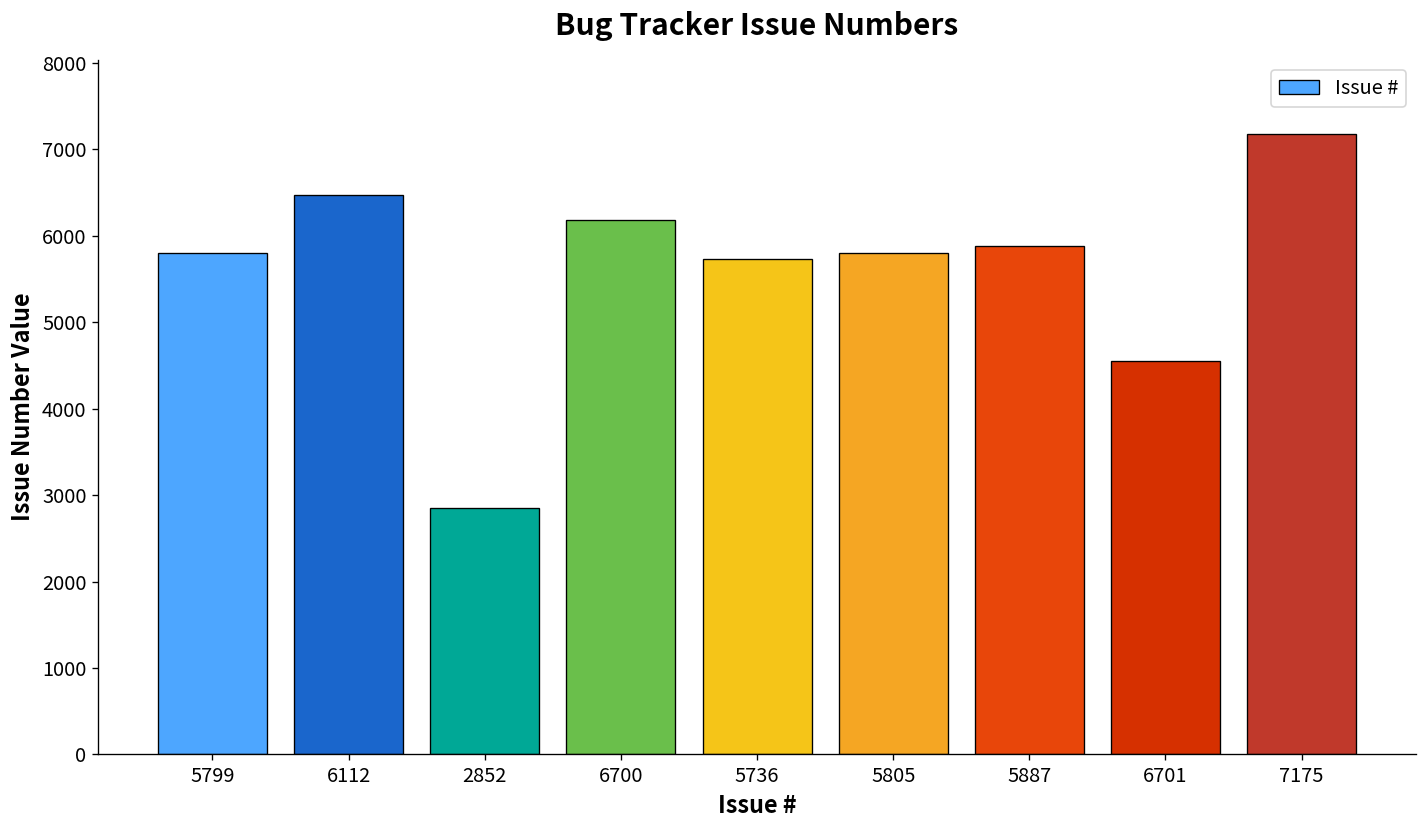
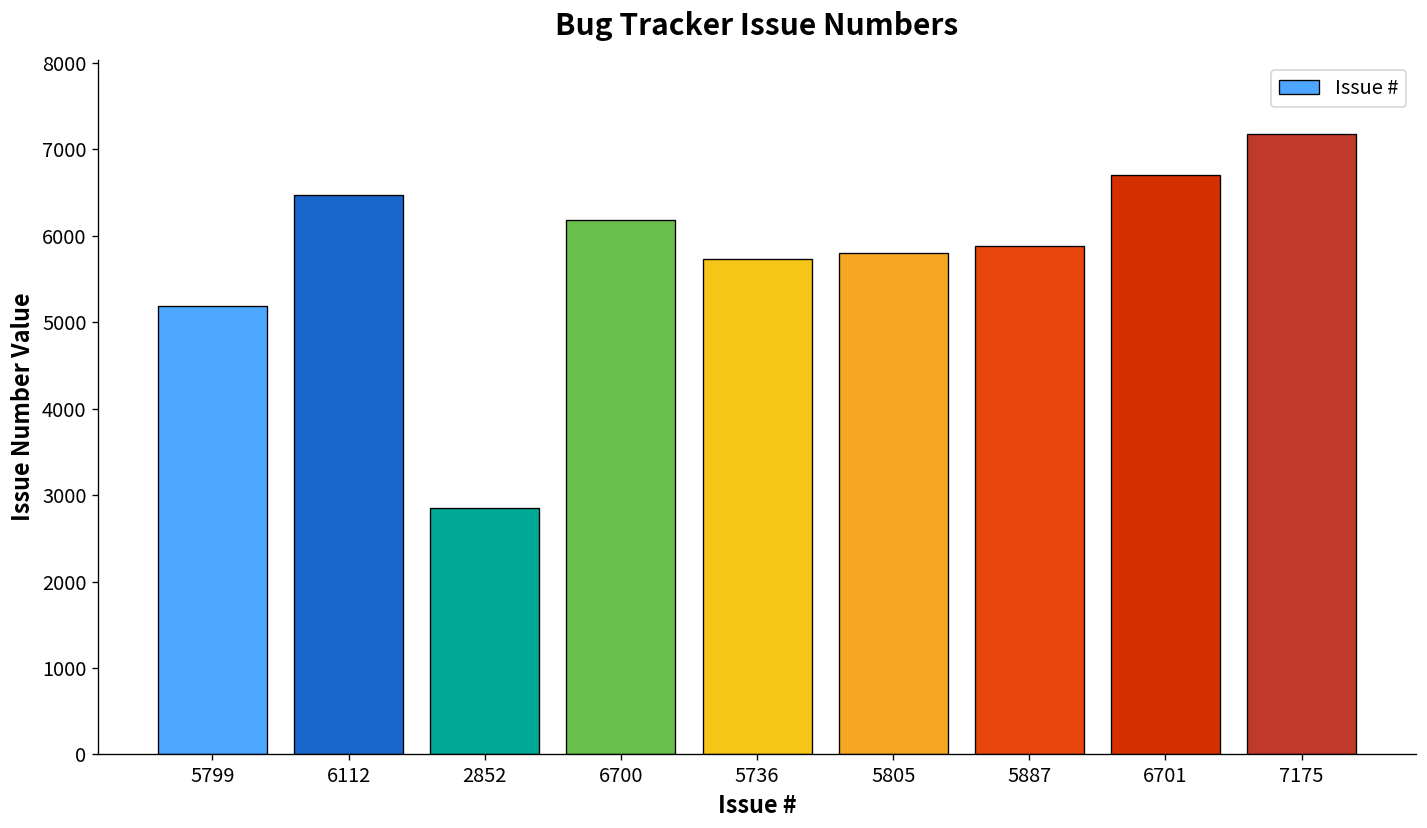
5799: 5800 -> 5200
6701: 4600 -> 6700
